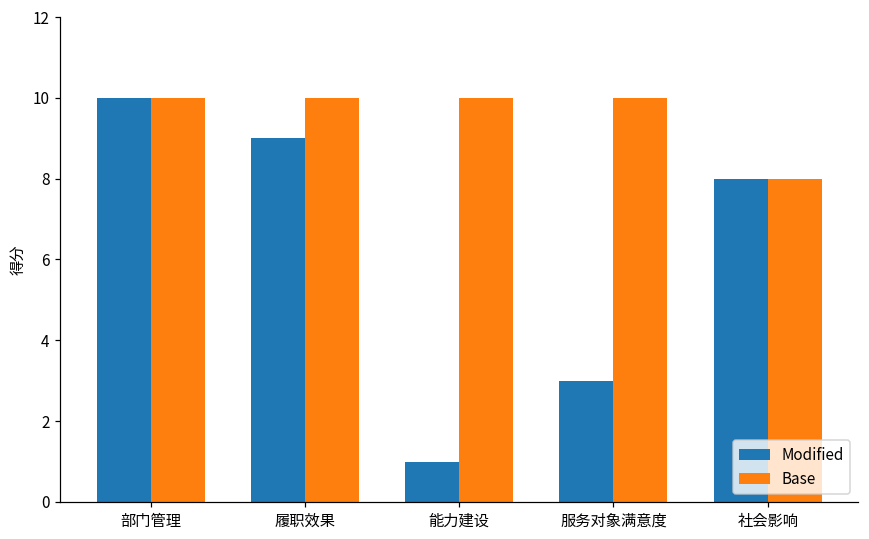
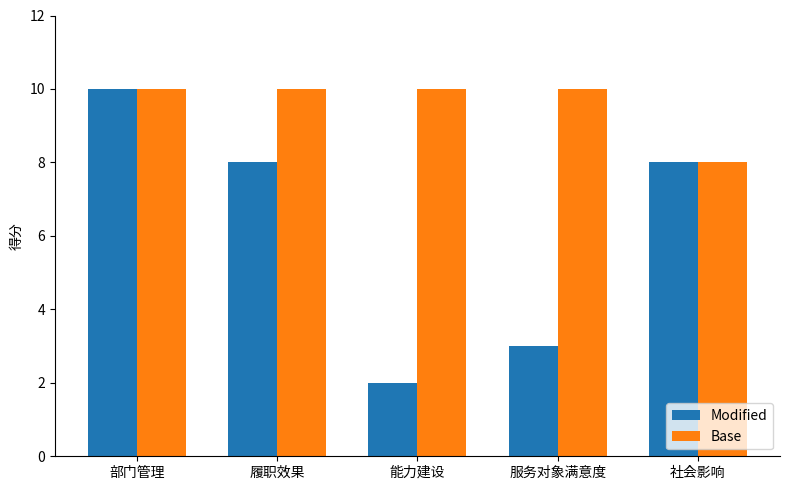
Modified, 履职效果: 9 -> 8
Modified, 能力建设: 1 -> 2
